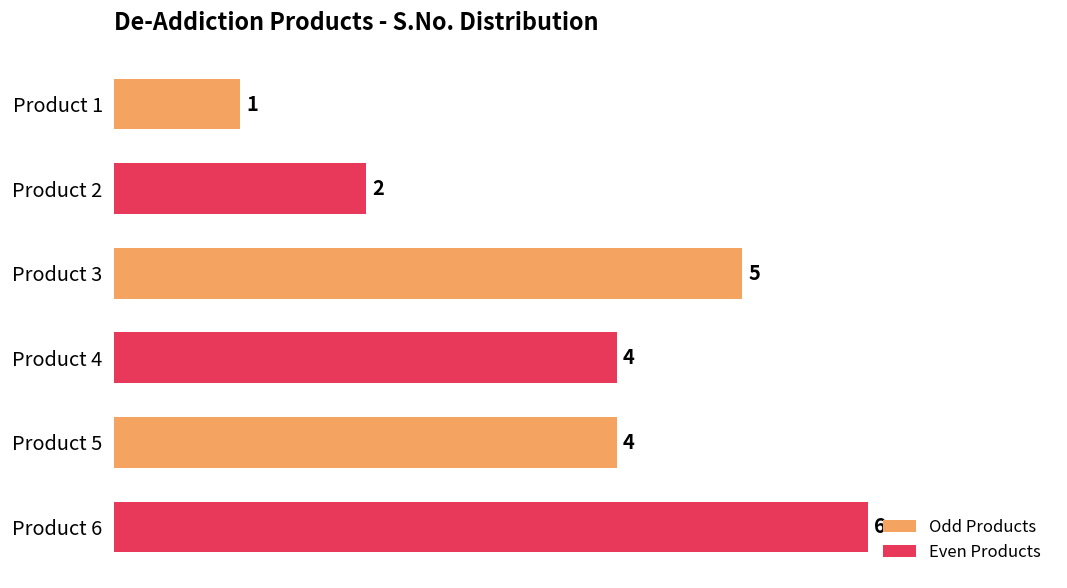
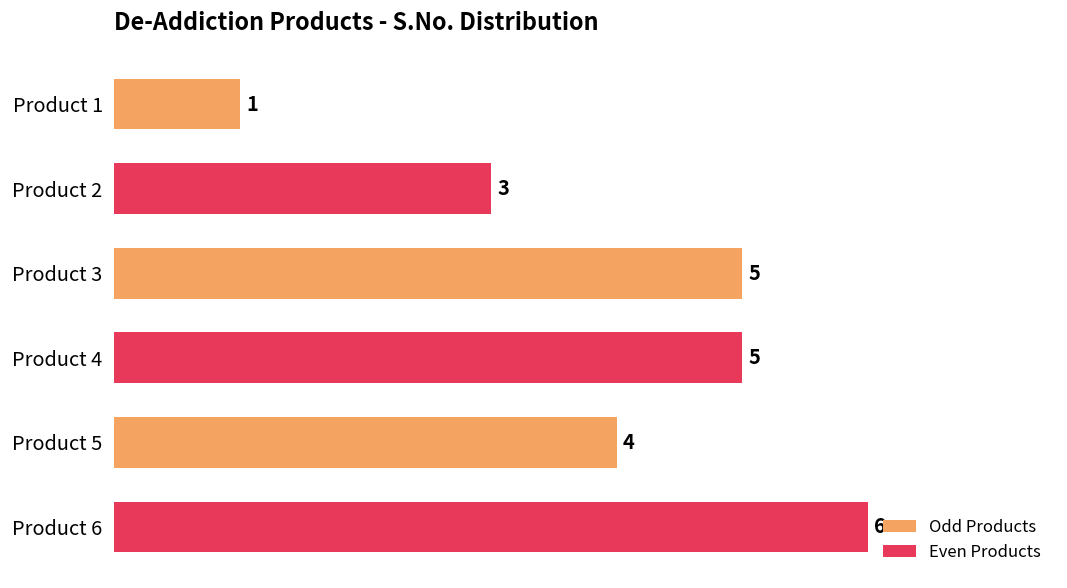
Product 2: 2 -> 3
Product 4: 4 -> 5
